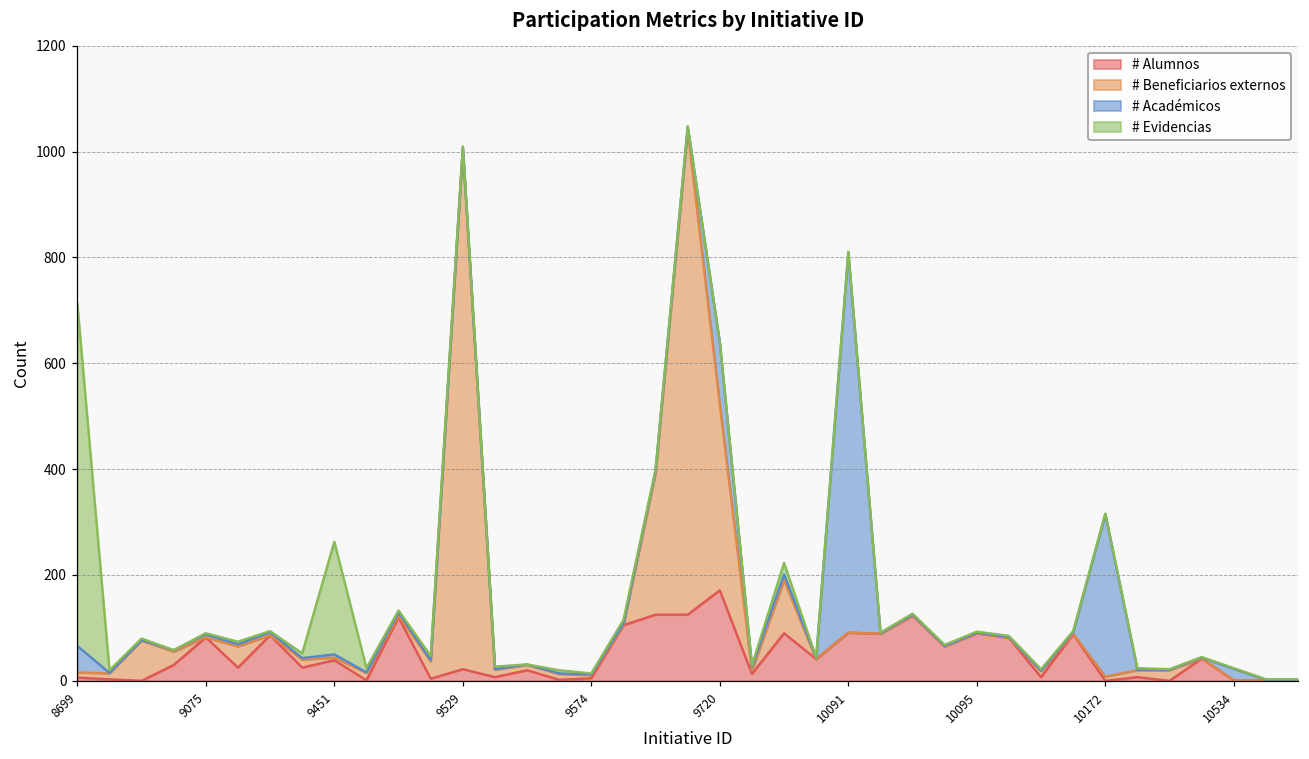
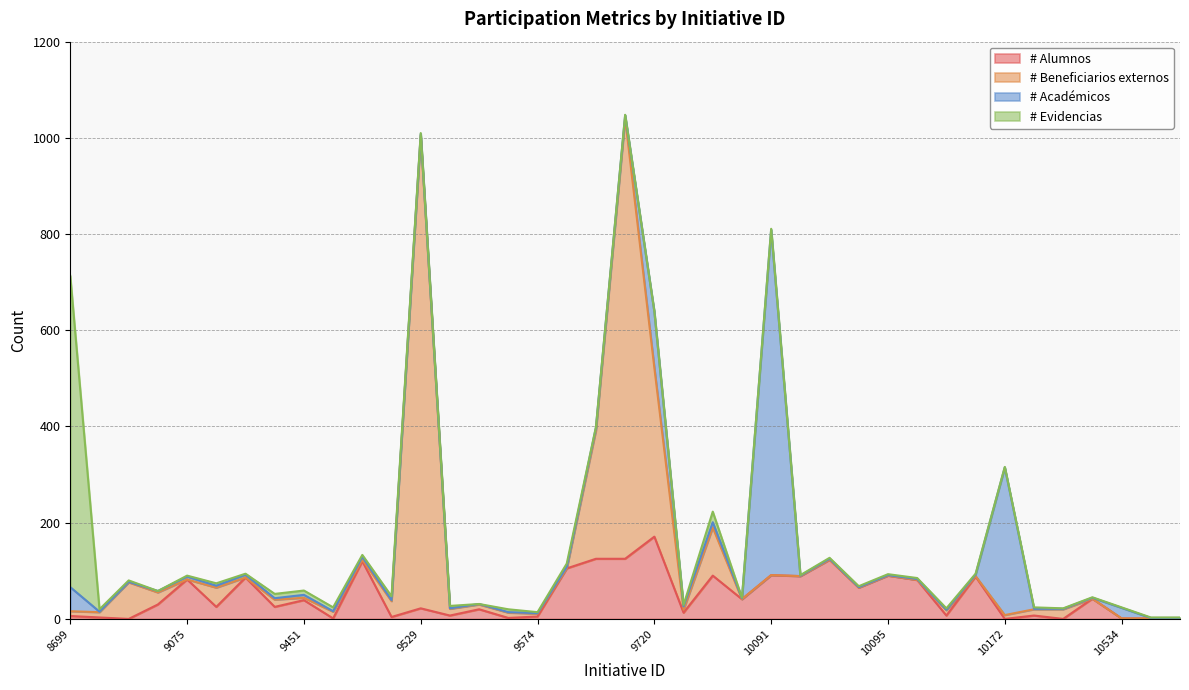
# Evidencias, 9451: 210 -> 10
